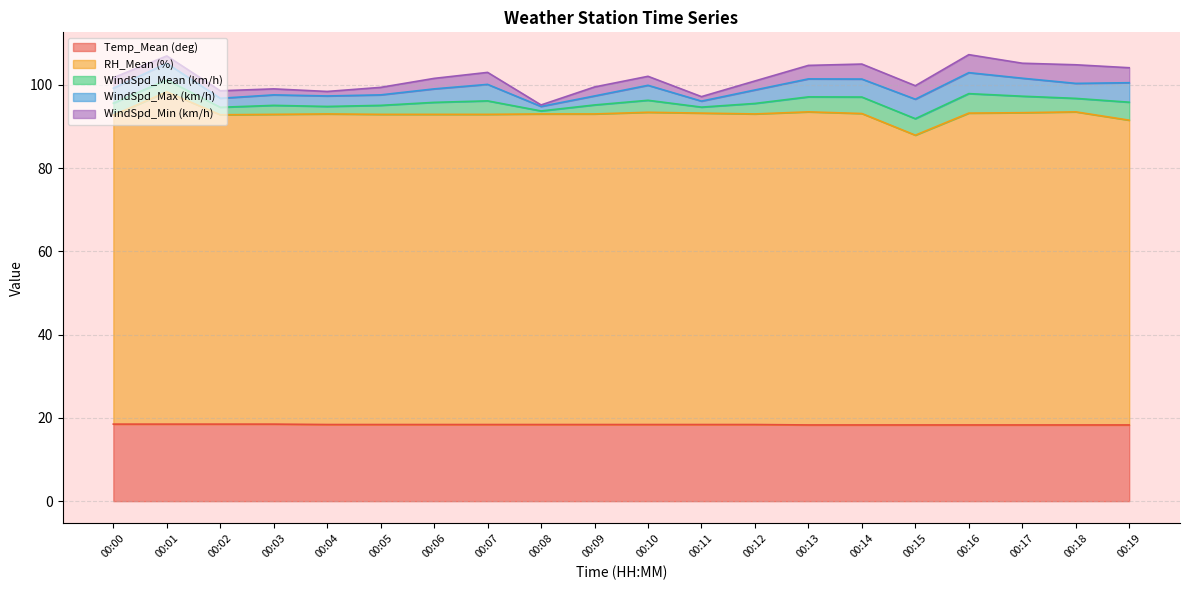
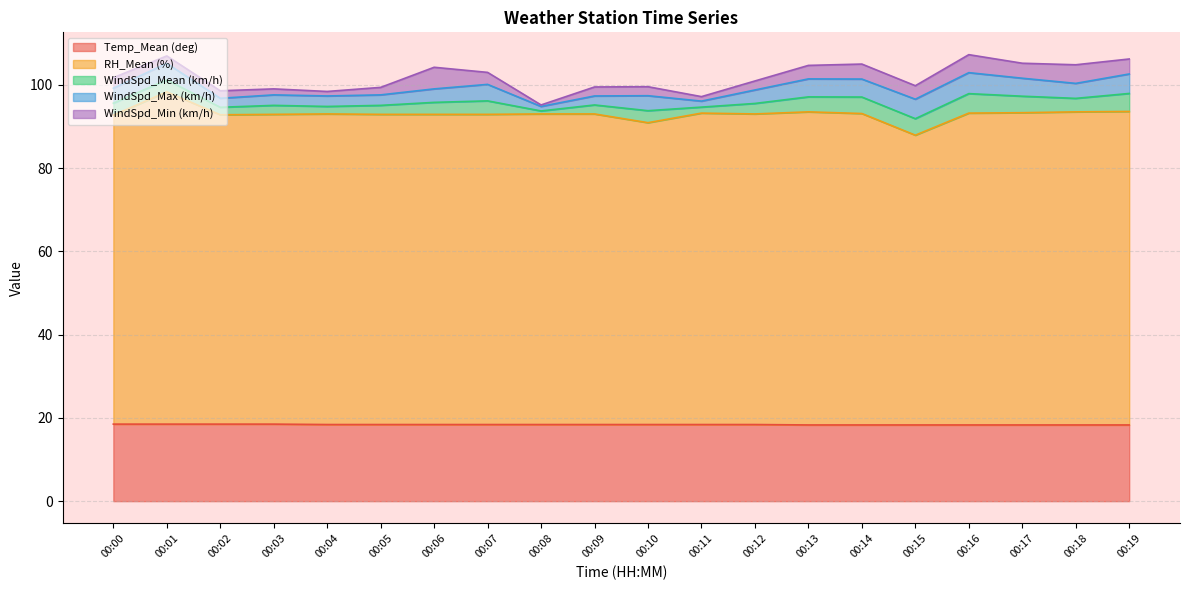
WindSpd_Min (km/h), 00:06: 3 -> 5
RH_Mean (%), 00:10: 75 -> 73
RH_Mean (%), 00:19: 73 -> 75
